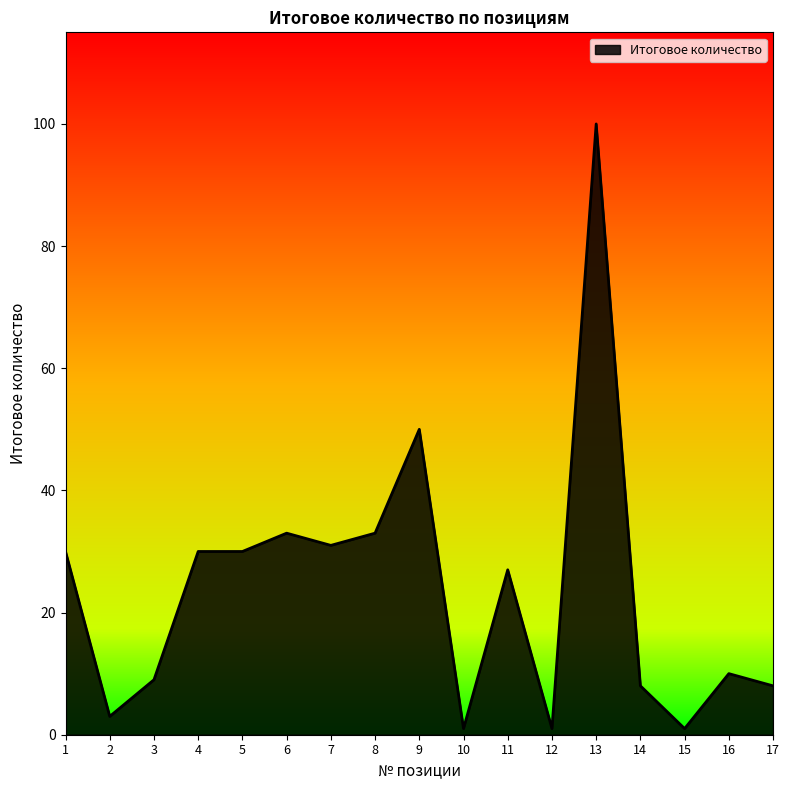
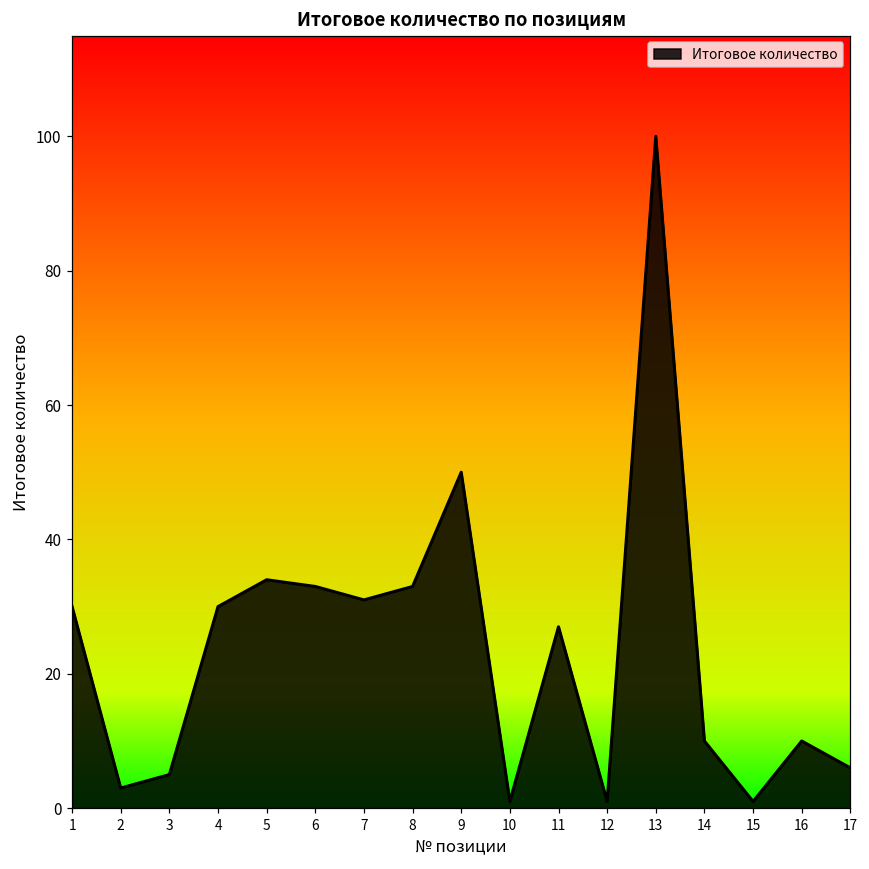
3: 9 -> 5
5: 30 -> 34
14: 8 -> 10
17: 8 -> 6
